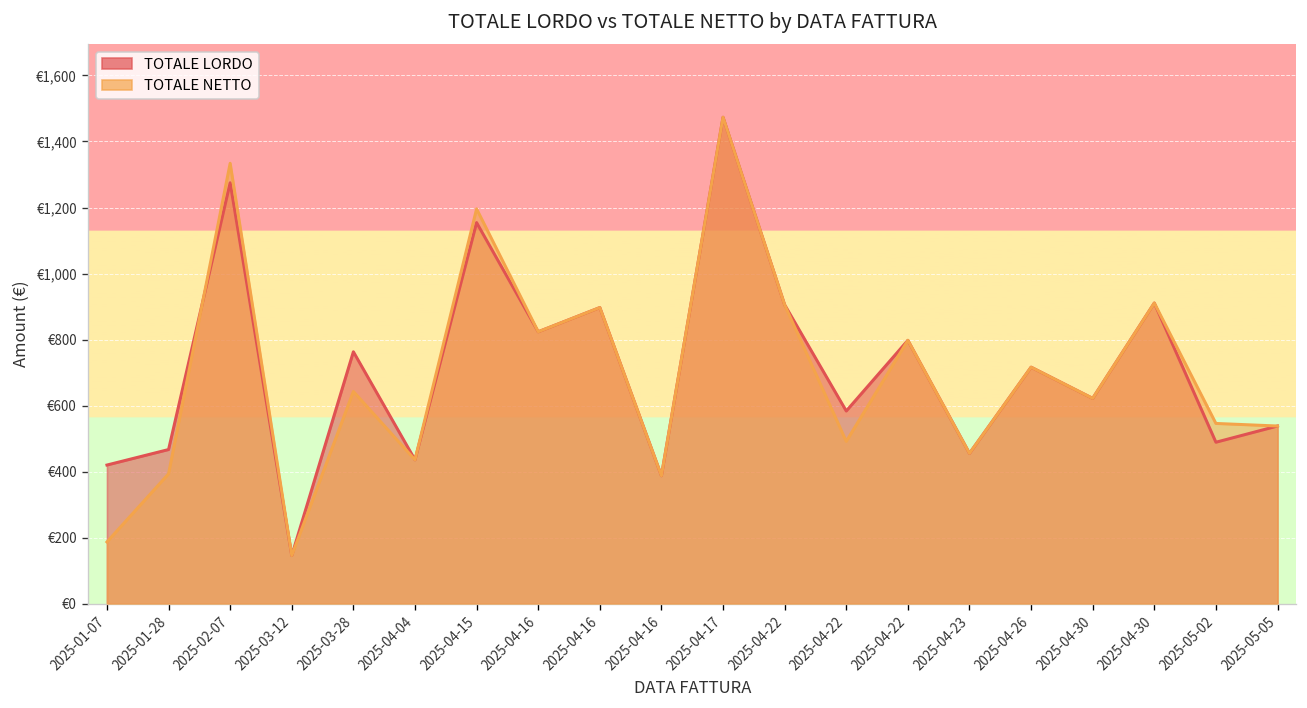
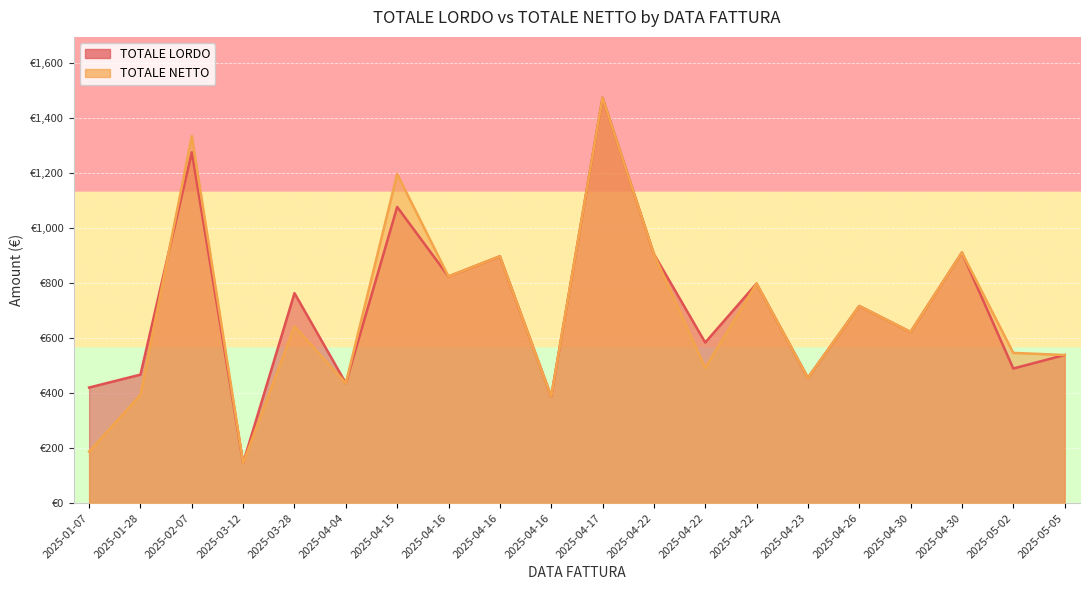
TOTALE LORDO, 2025-04-15: €1,150 -> €1,080
